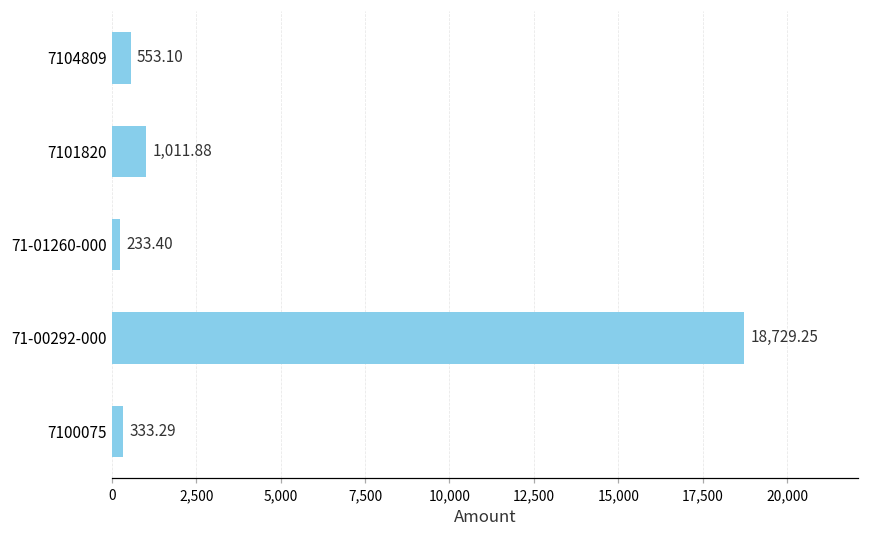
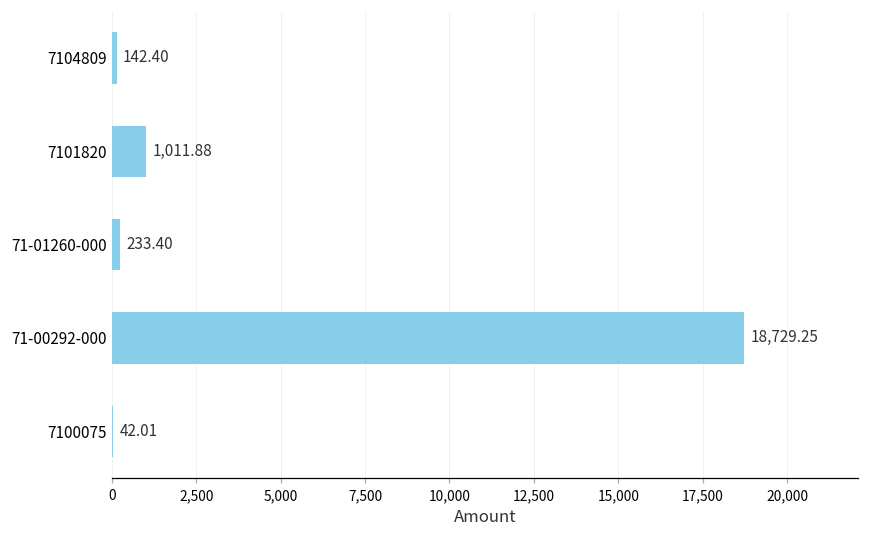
7104809: 553.10 -> 142.40
7100075: 333.29 -> 42.01
